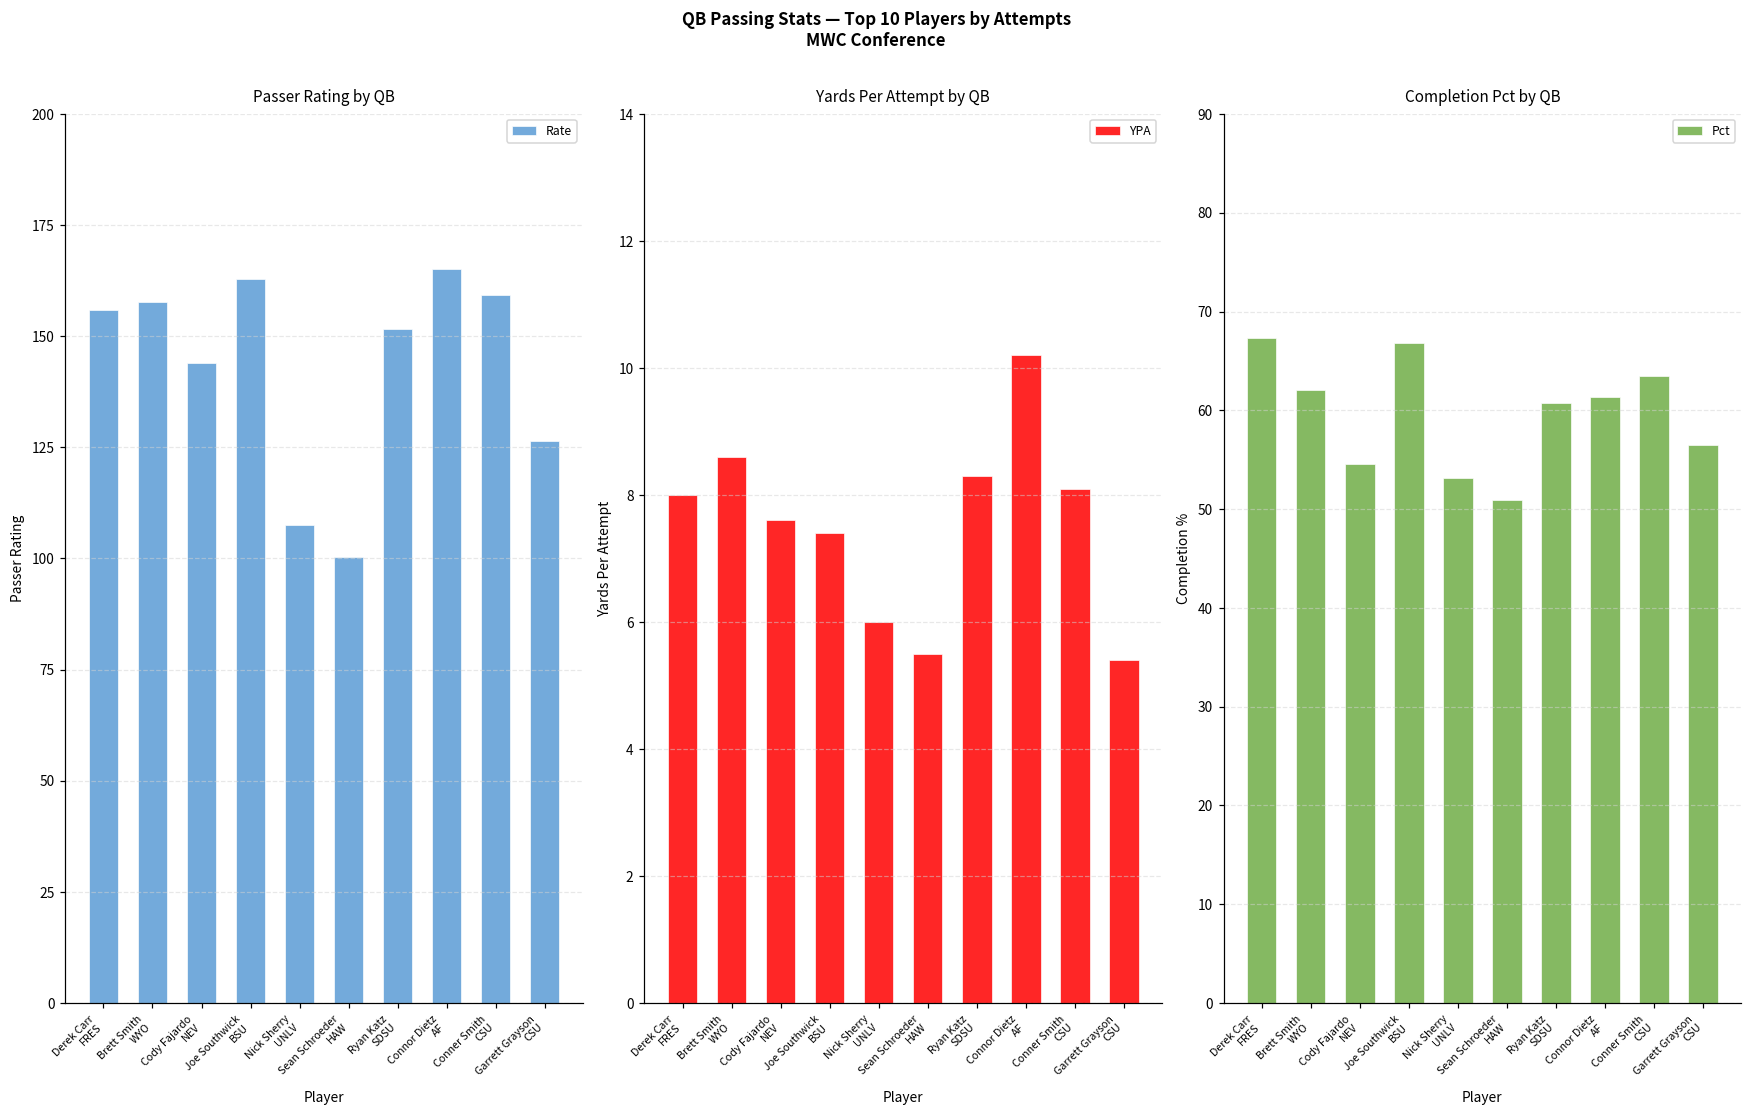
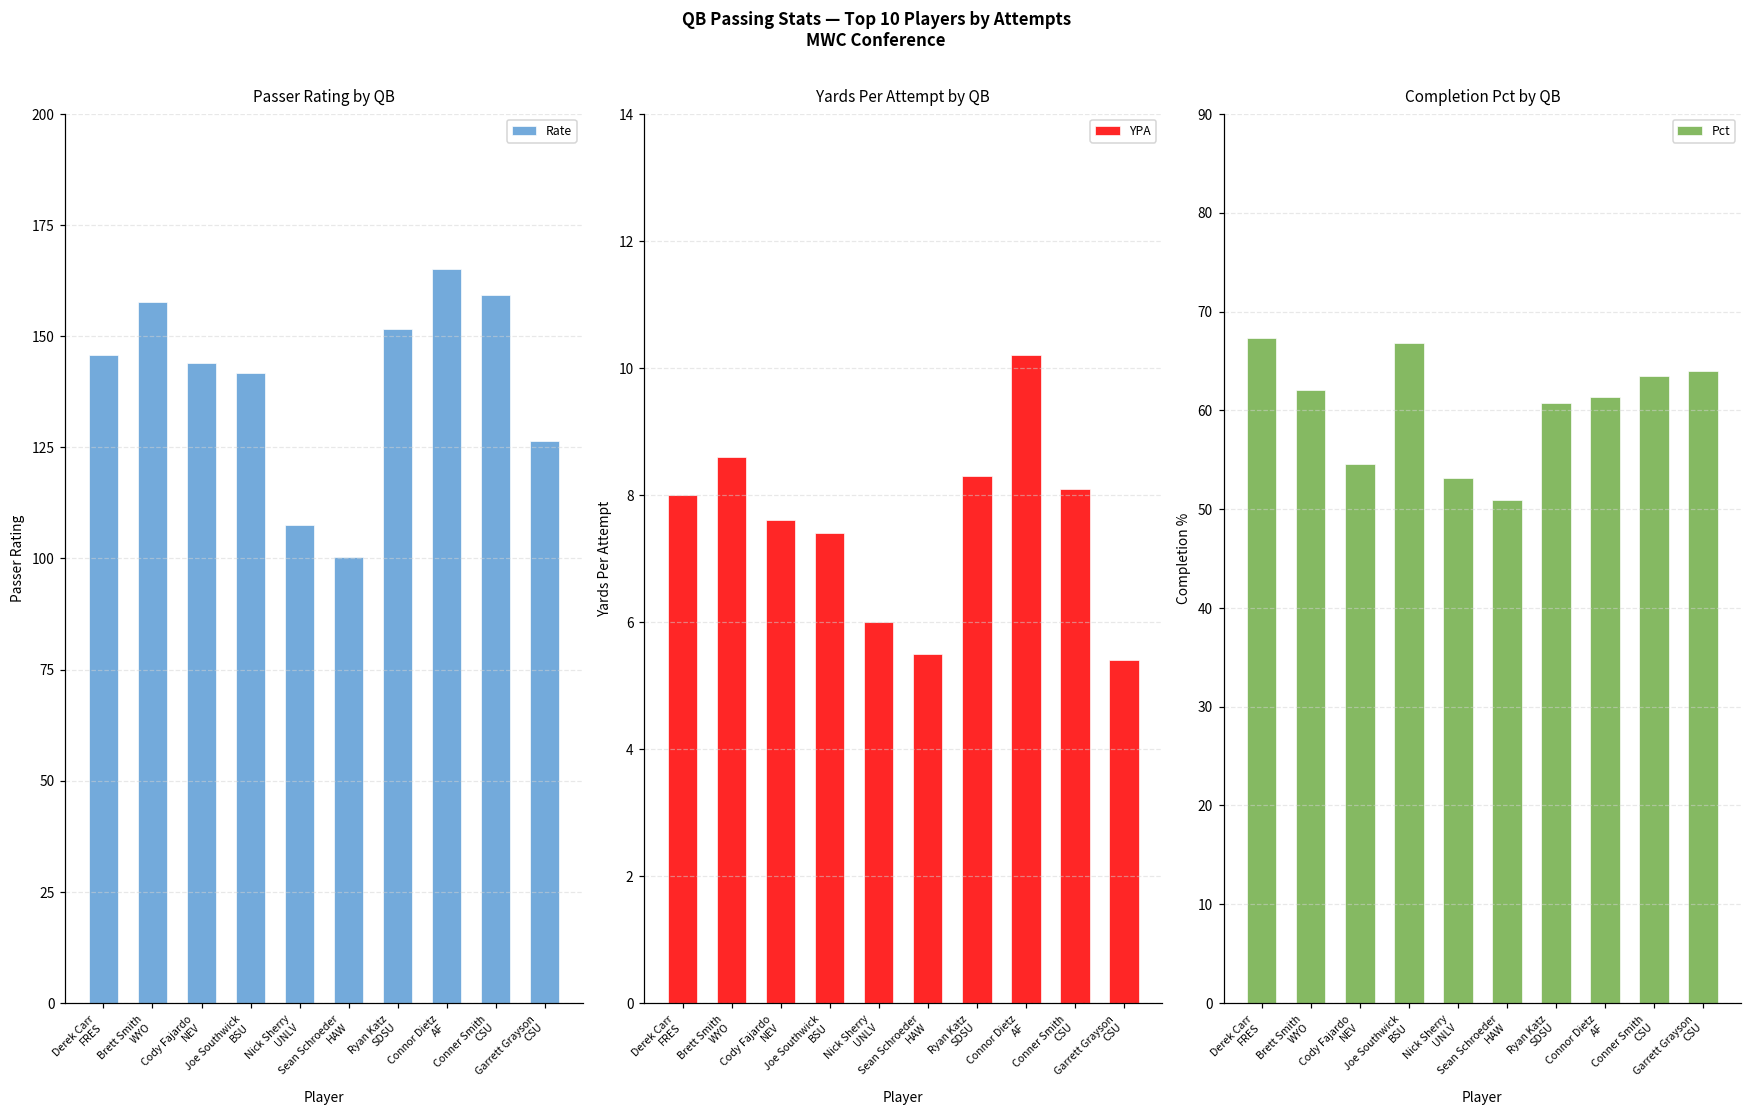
Passer Rating by QB, Derek Carr FRES: 156 -> 146
Passer Rating by QB, Joe Southwick BSU: 163 -> 142
Completion Pct by QB, Garrett Grayson CSU: 57 -> 64
